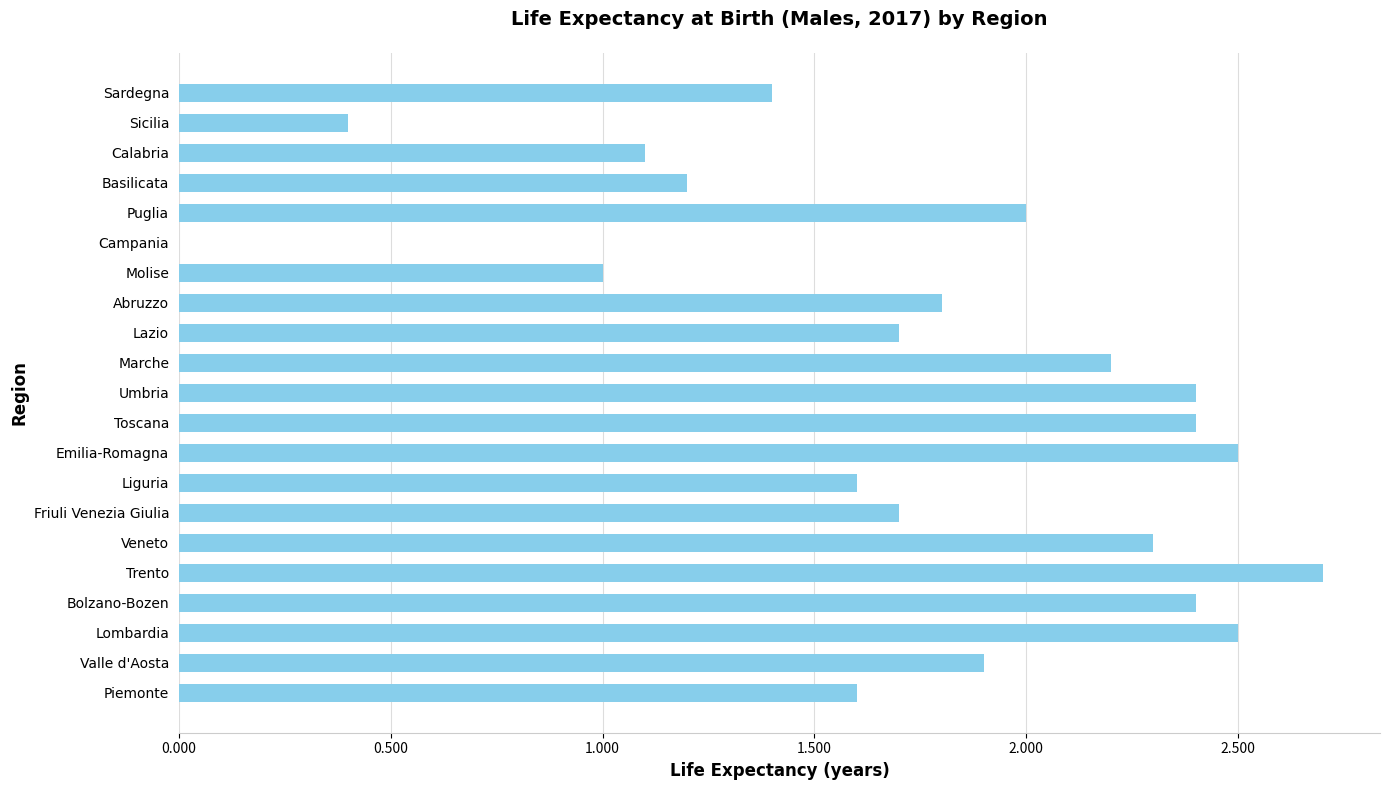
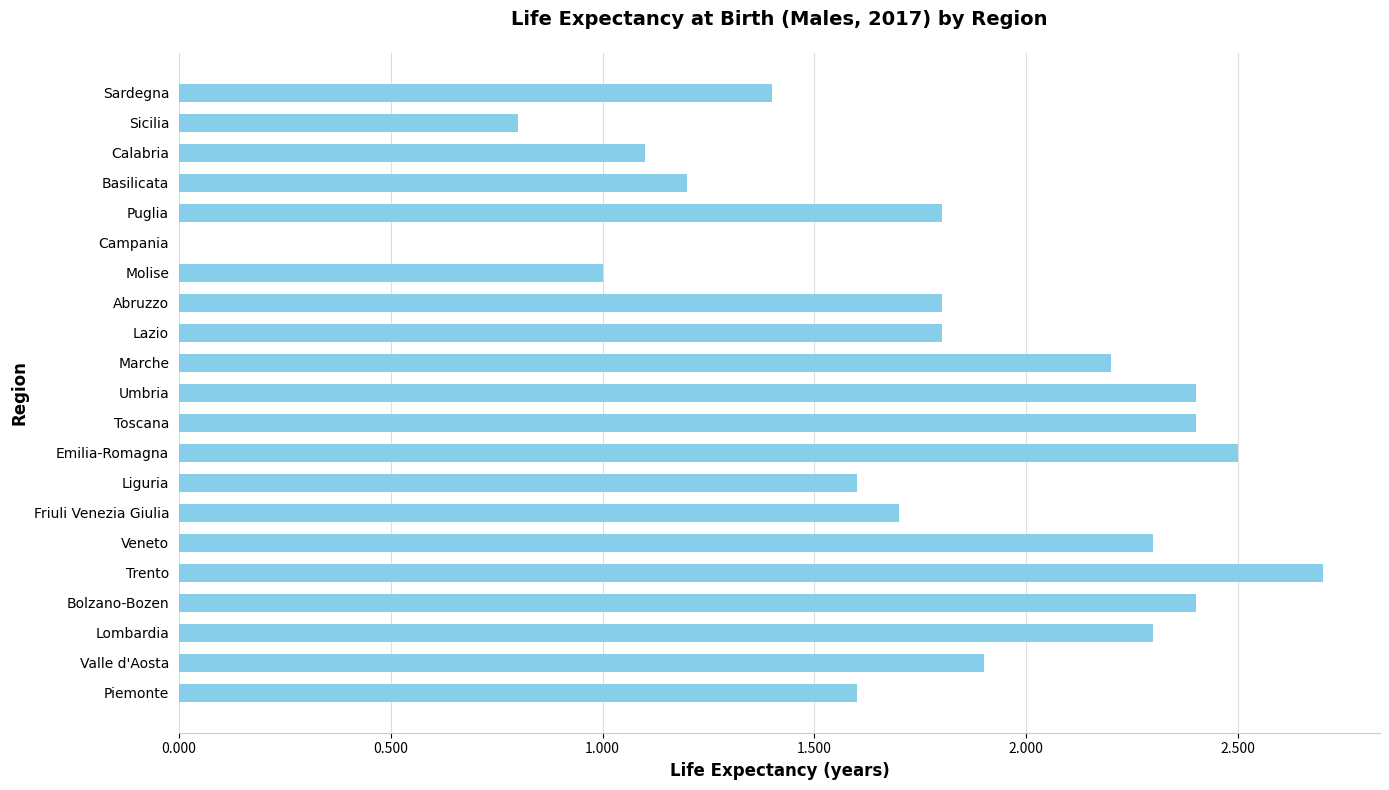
Sicilia: 0.40 -> 0.80
Puglia: 2.00 -> 1.80
Lazio: 1.70 -> 1.80
Lombardia: 2.50 -> 2.30
